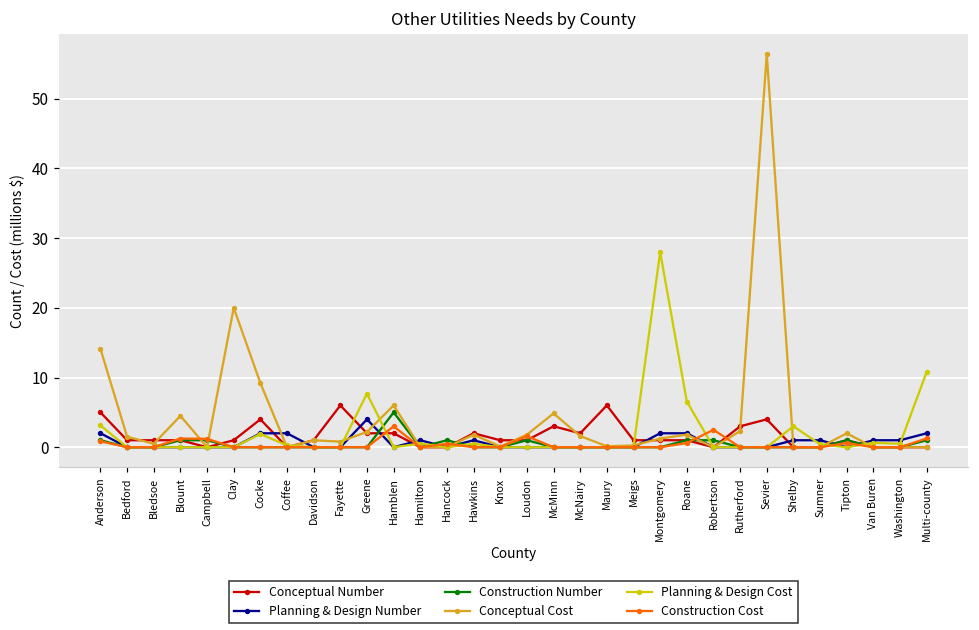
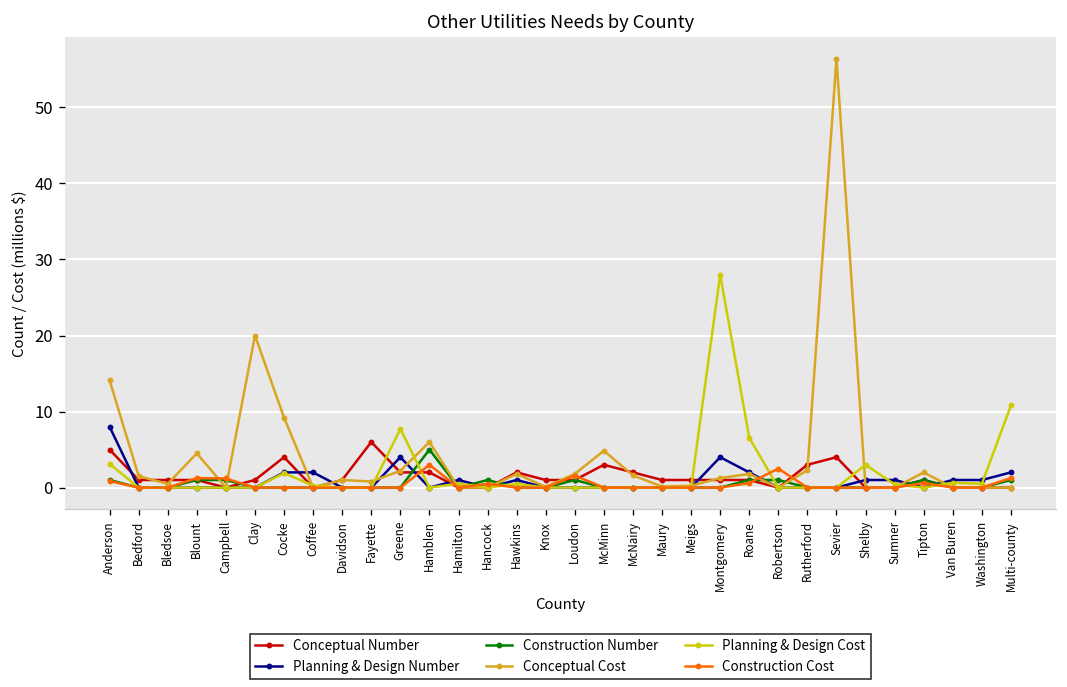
Planning & Design Number, Anderson: 2 -> 8
Conceptual Number, Maury: 6 -> 1
Planning & Design Number, Montgomery: 2 -> 4
